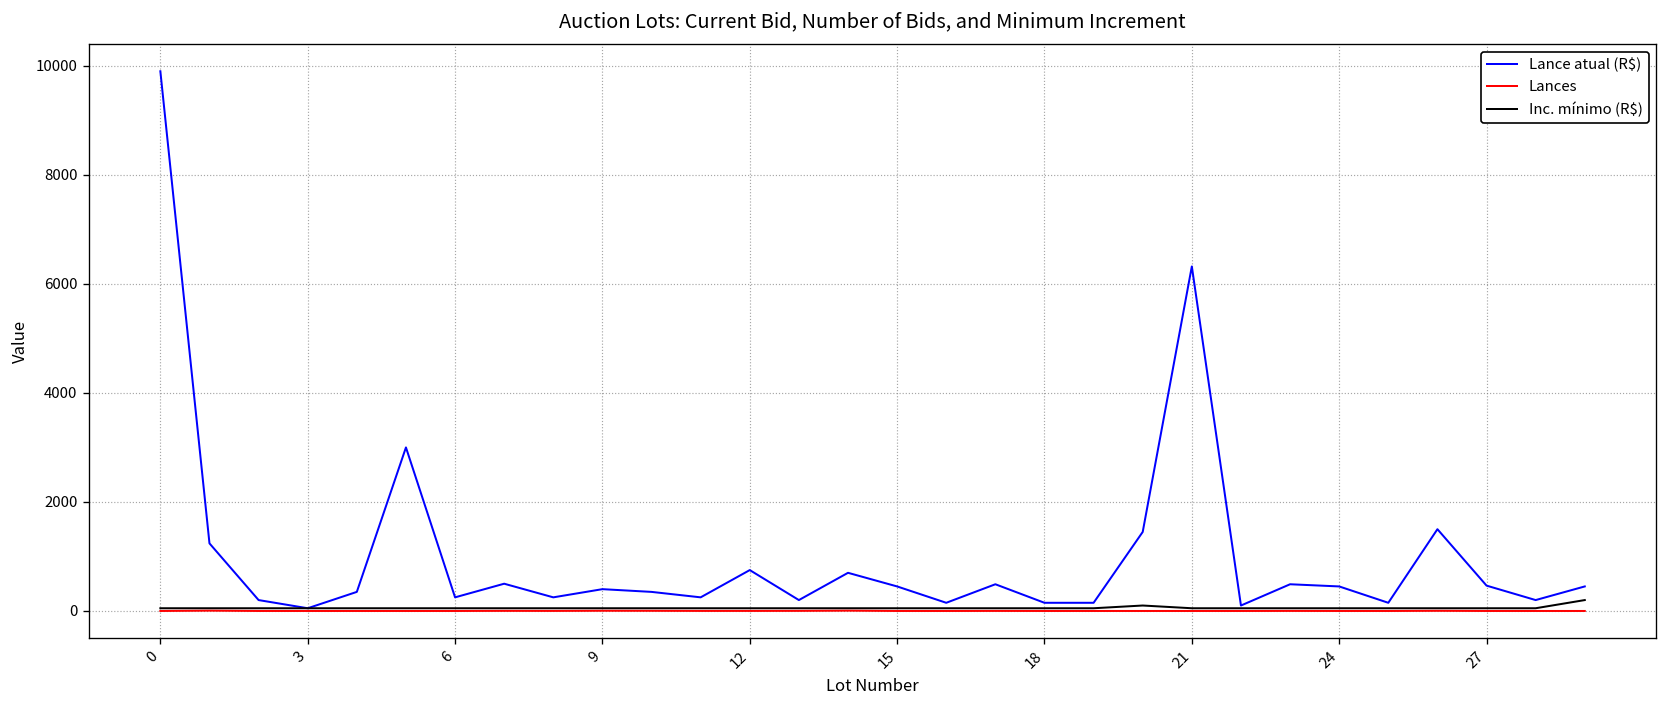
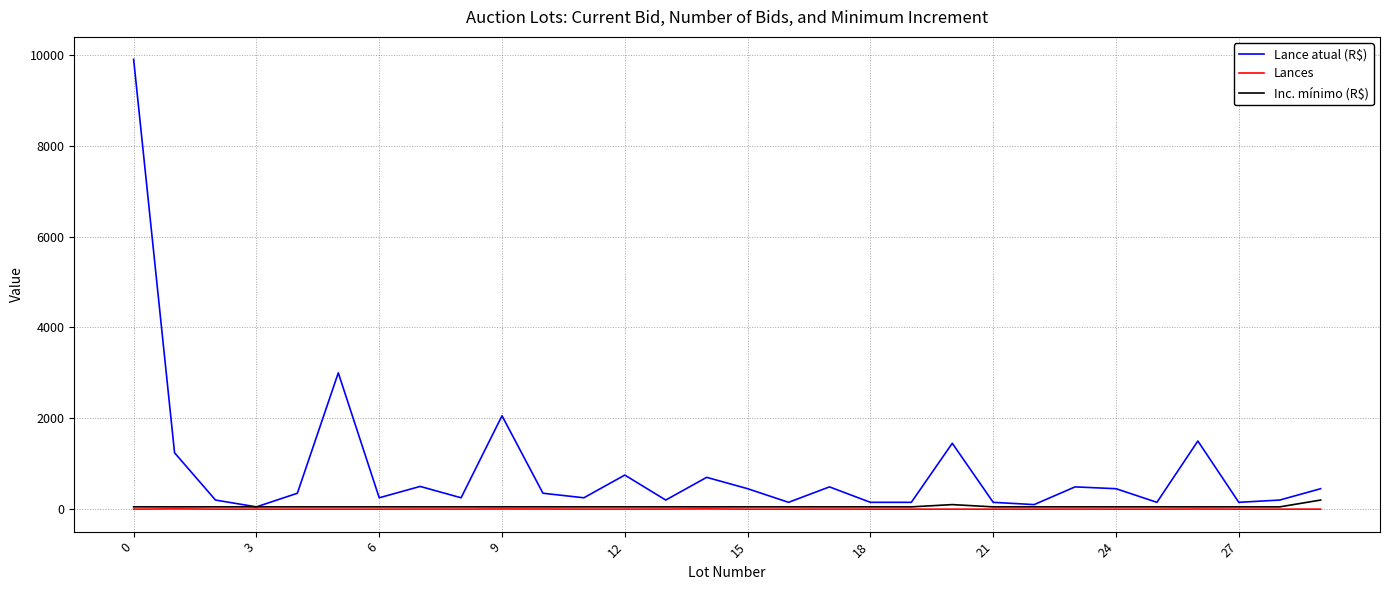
Lance atual (R$), 9: 400 -> 2100
Lance atual (R$), 21: 6300 -> 200
Lance atual (R$), 27: 500 -> 200
